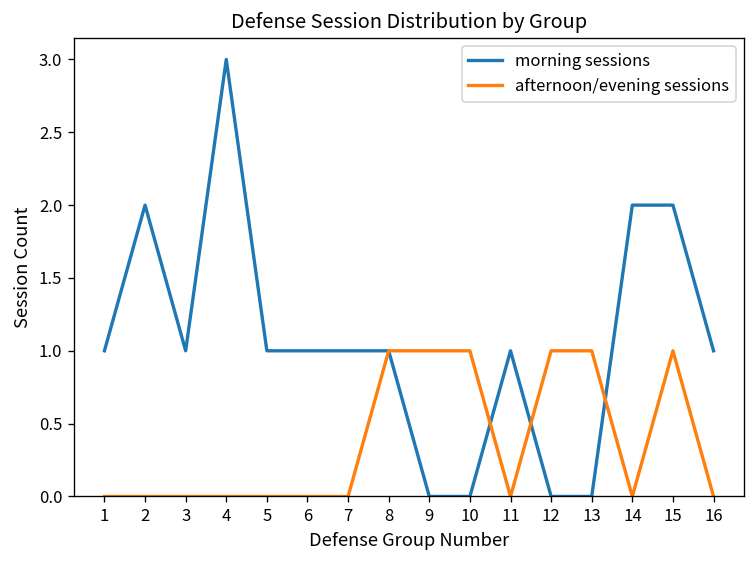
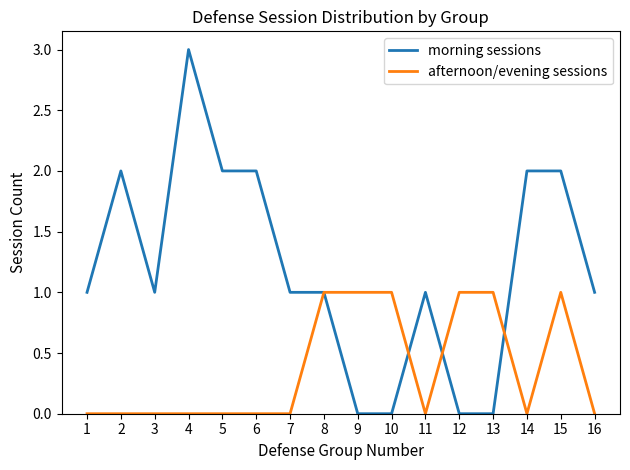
morning sessions, 5: 1 -> 2
morning sessions, 6: 1 -> 2
